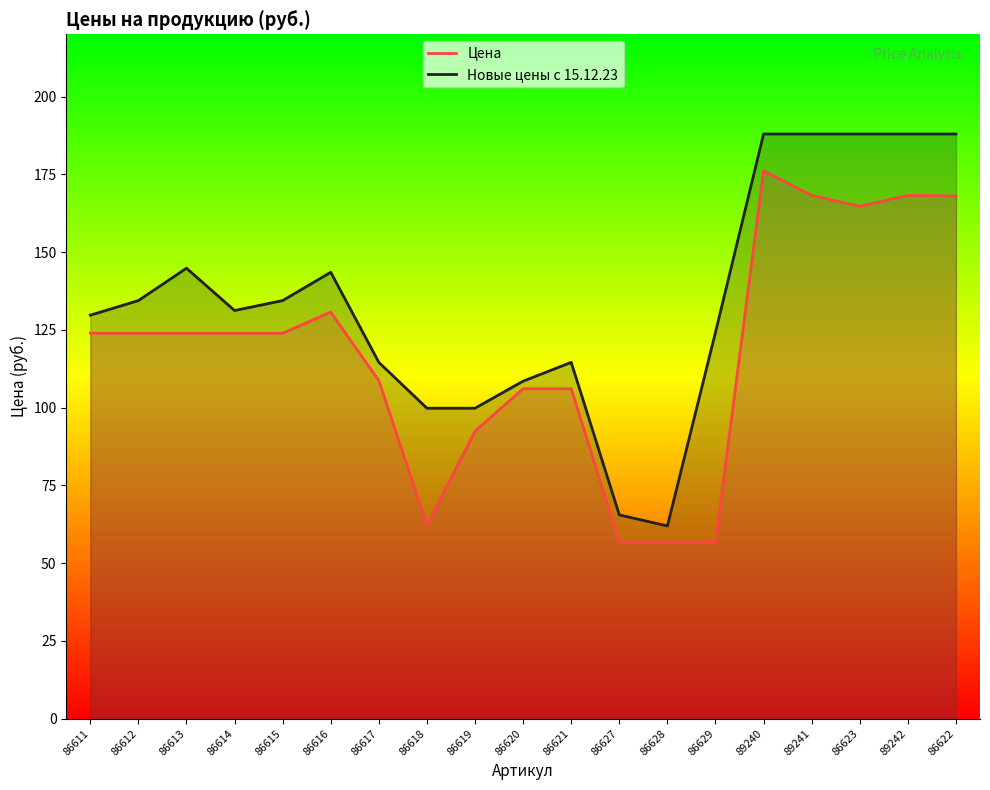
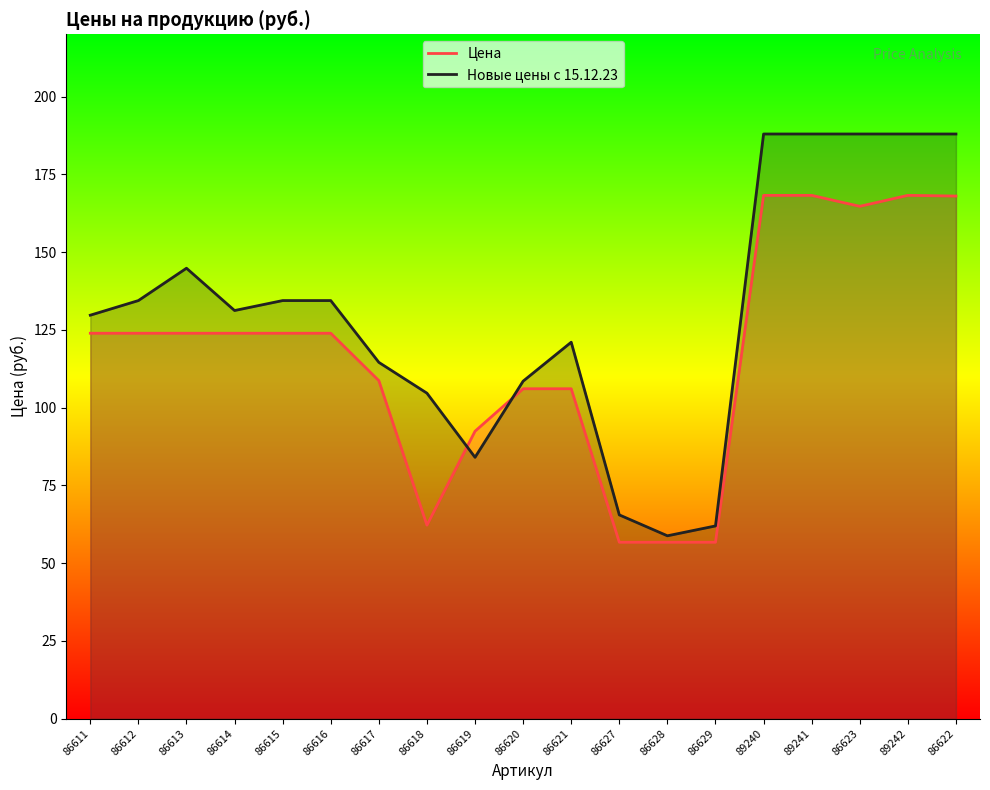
Цена, 86616: 131 -> 124
Новые цены с 15.12.23, 86616: 144 -> 134
Новые цены с 15.12.23, 86618: 100 -> 105
Новые цены с 15.12.23, 86619: 100 -> 84
Новые цены с 15.12.23, 86621: 115 -> 121
Новые цены с 15.12.23, 86628: 62 -> 59
Новые цены с 15.12.23, 86629: 124 -> 62
Цена, 89240: 176 -> 168
